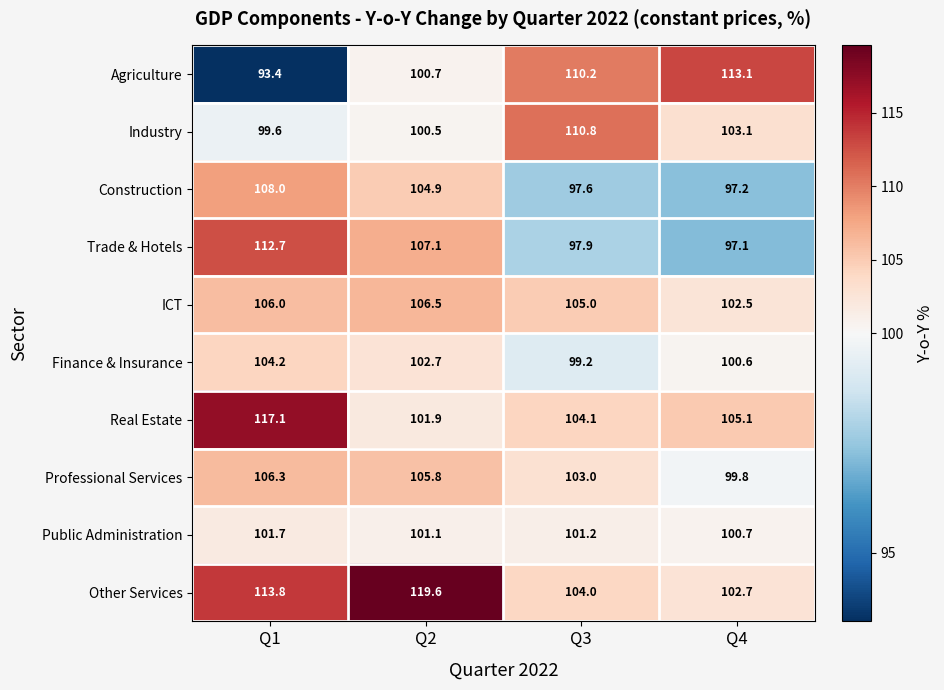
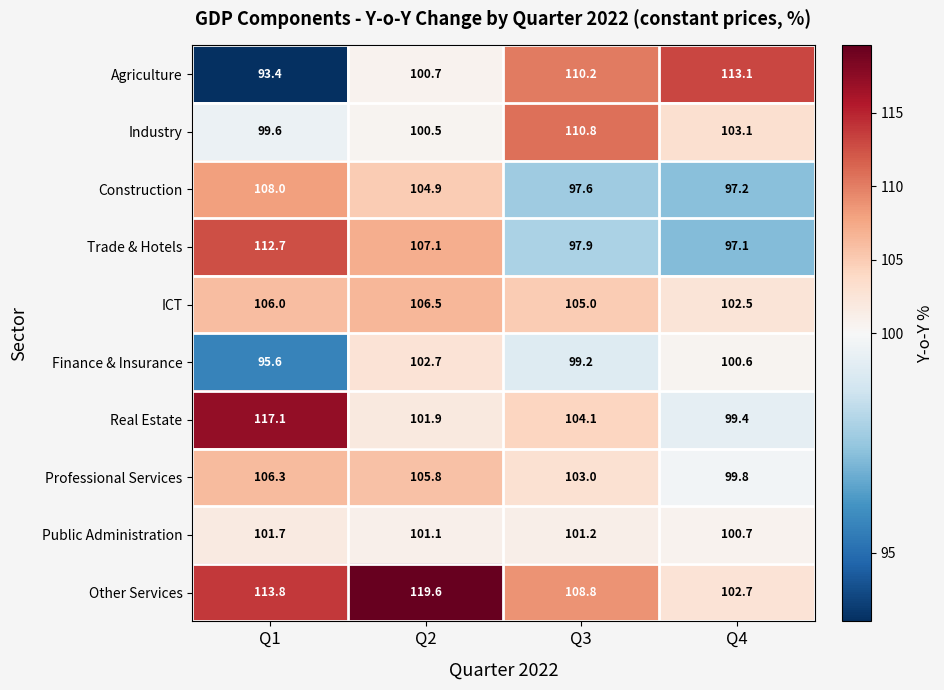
Finance & Insurance, Q1: 104.2 -> 95.6
Real Estate, Q4: 105.1 -> 99.4
Other Services, Q3: 104.0 -> 108.8
